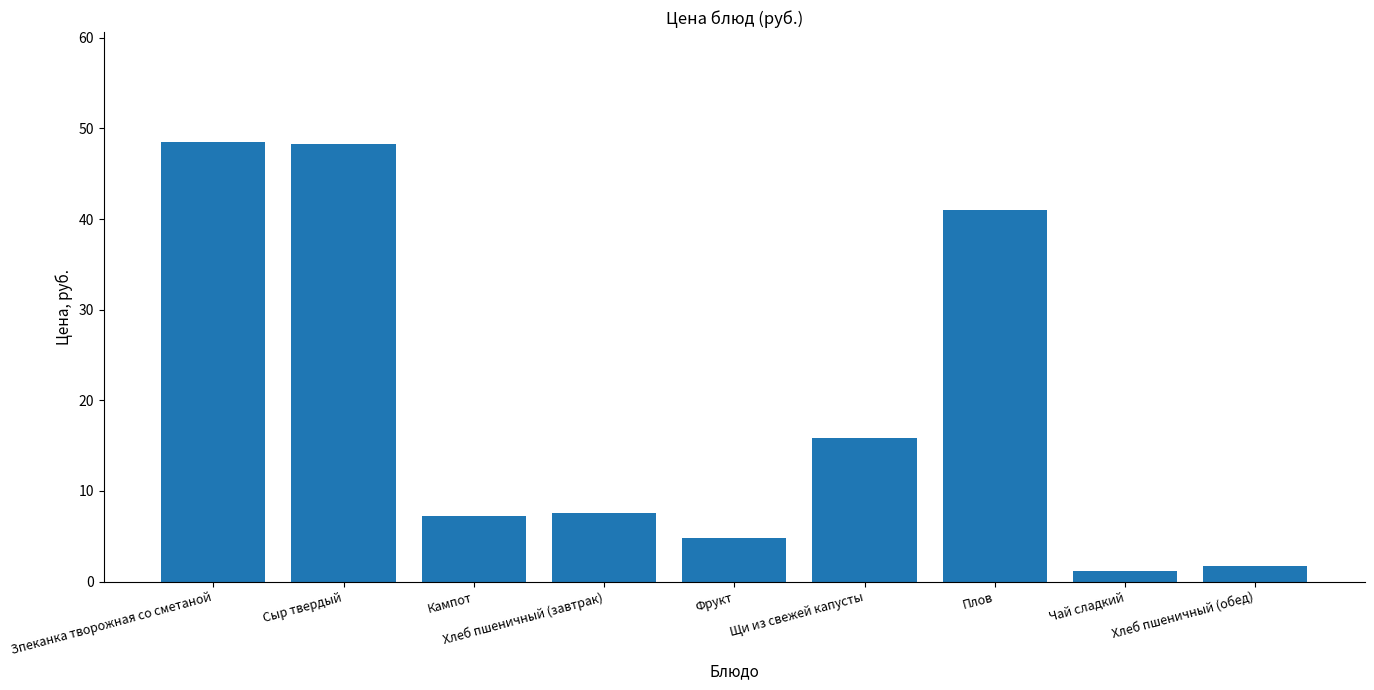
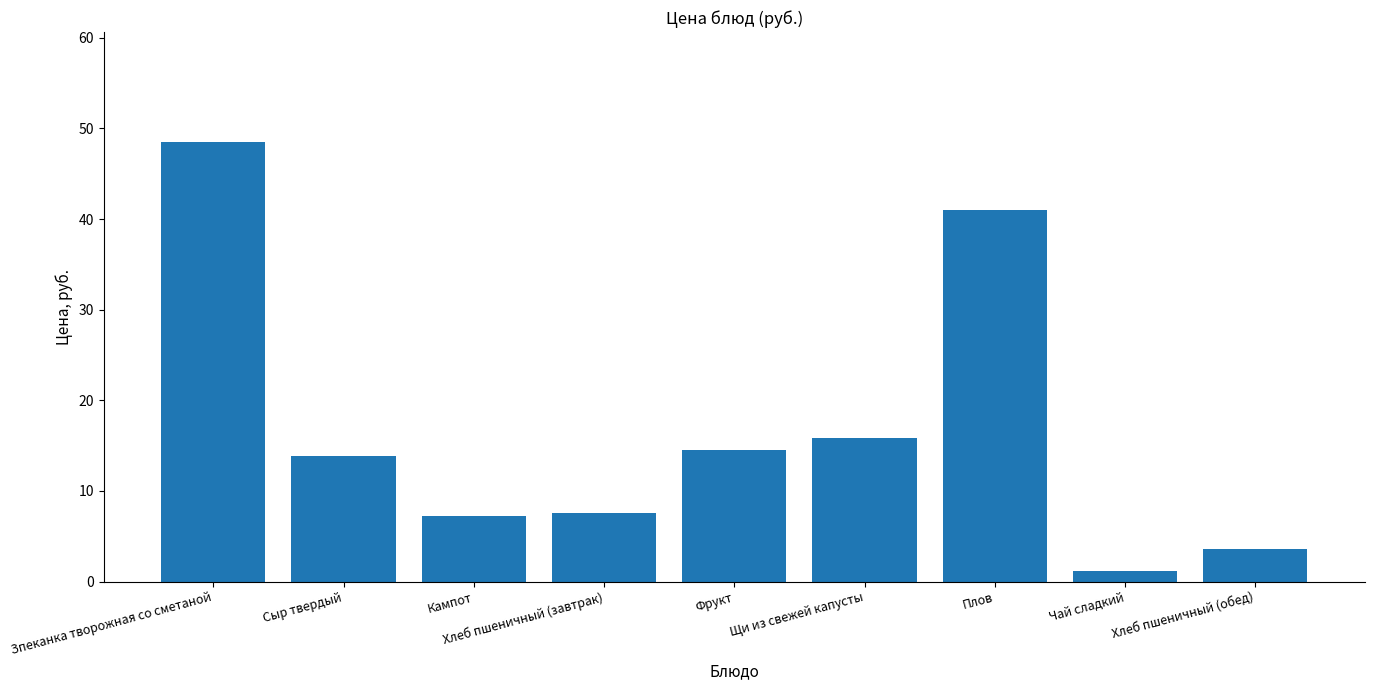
Сыр твердый: 48 -> 14
Фрукт: 5 -> 15
Хлеб пшеничный (обед): 2 -> 4
